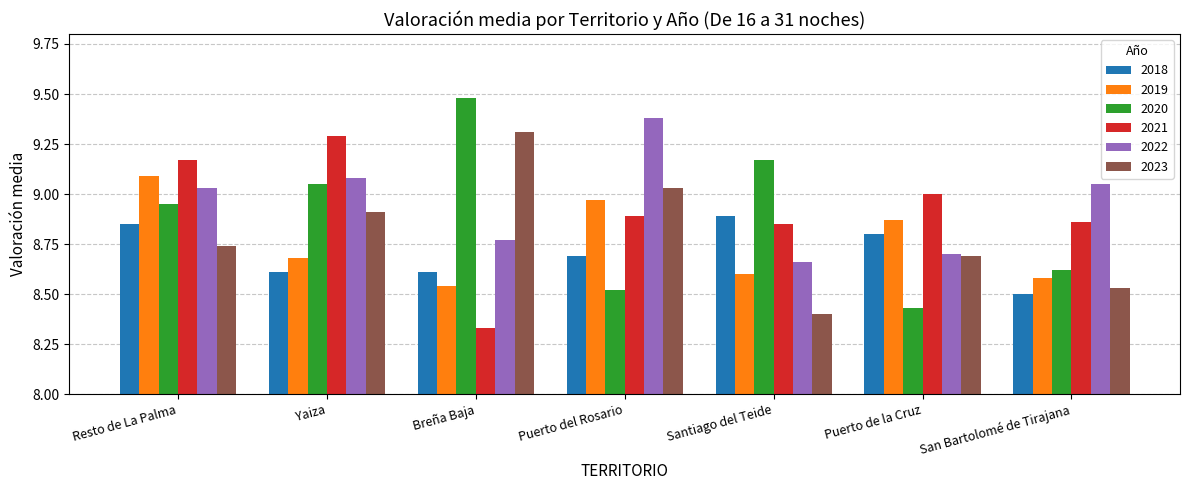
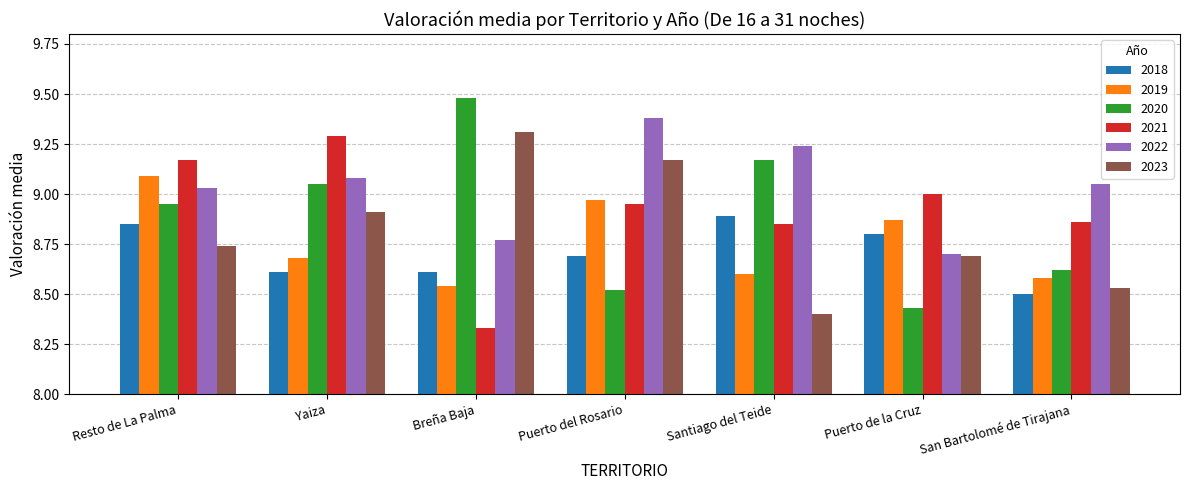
2021, Puerto del Rosario: 8.89 -> 8.95
2023, Puerto del Rosario: 9.03 -> 9.17
2022, Santiago del Teide: 8.66 -> 9.24
